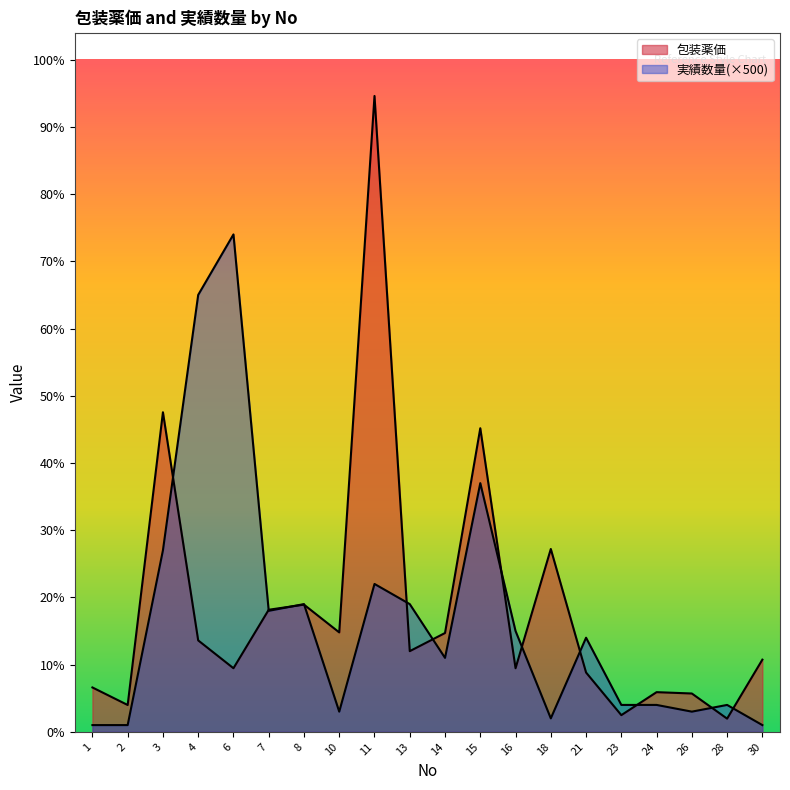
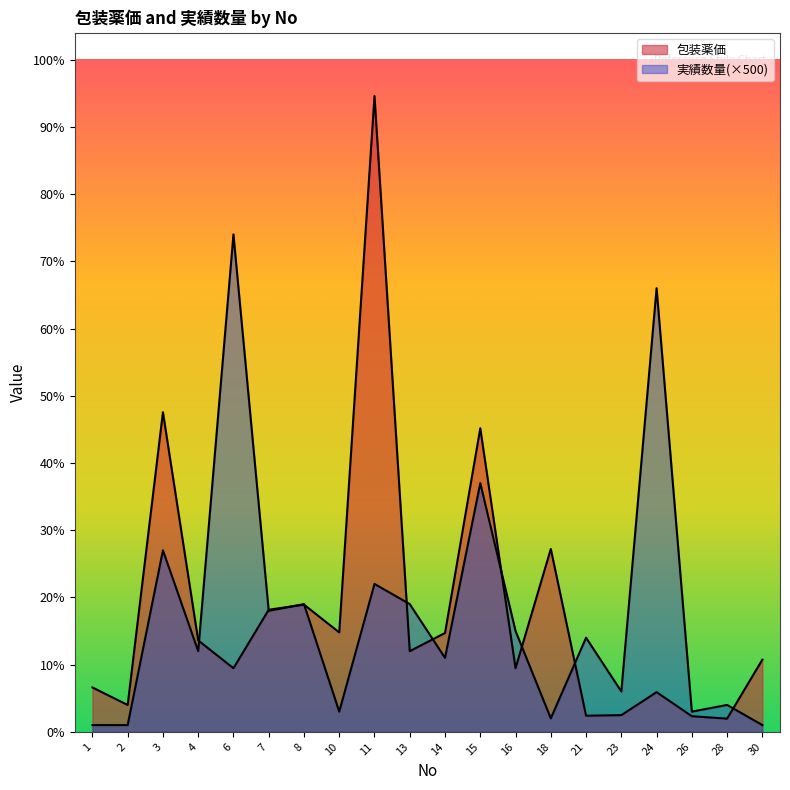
実績数量(×500), 4: 65% -> 12%
包装薬価, 21: 9% -> 2%
実績数量(×500), 23: 4% -> 6%
実績数量(×500), 24: 4% -> 66%
包装薬価, 26: 6% -> 2%
